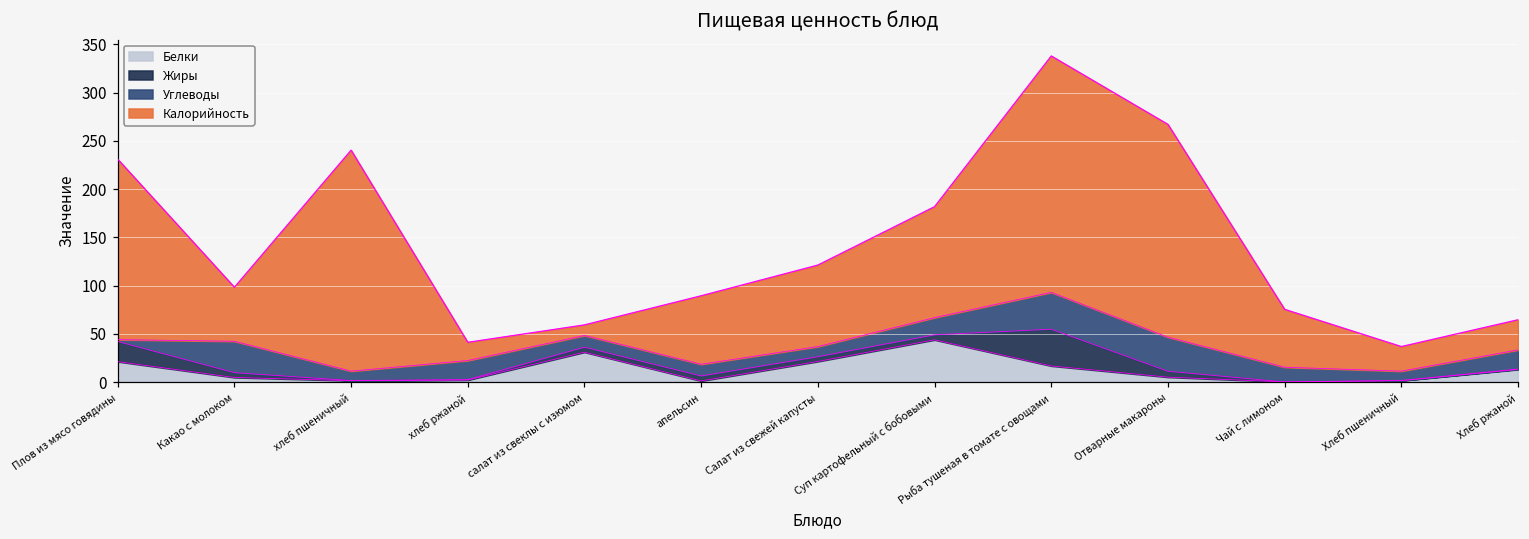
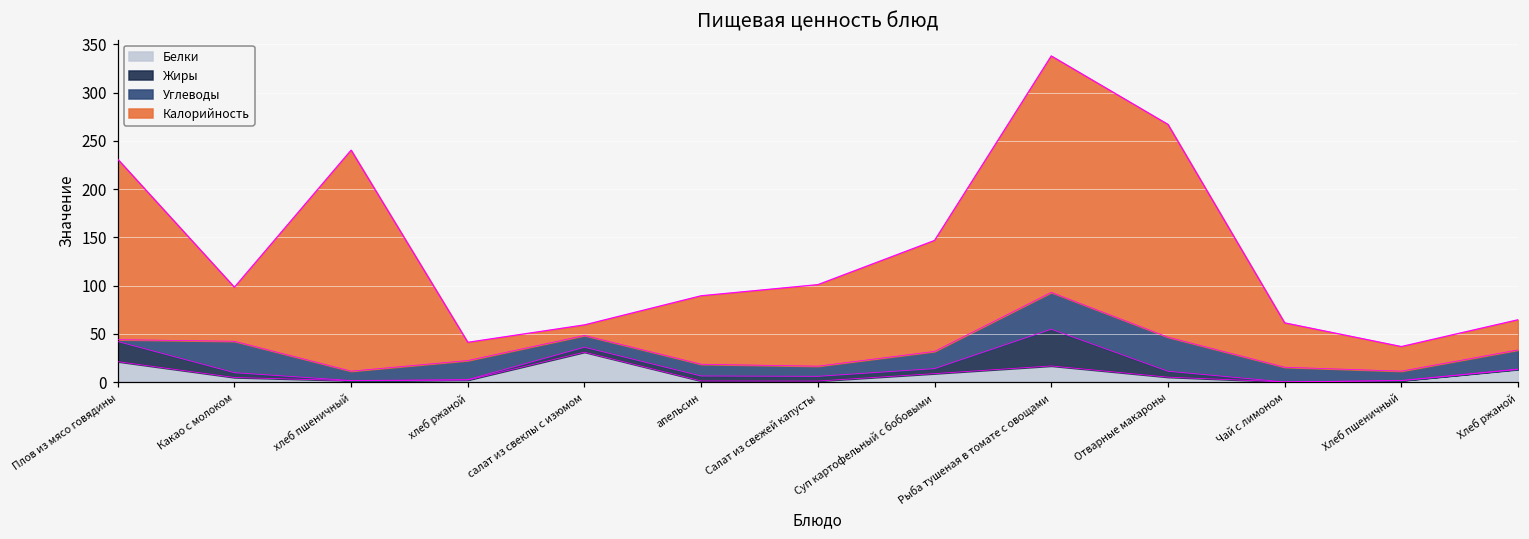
Белки, Салат из свежей капусты: 20 -> 0
Белки, Суп картофельный с бобовыми: 40 -> 10
Калорийность, Чай с лимоном: 60 -> 50
